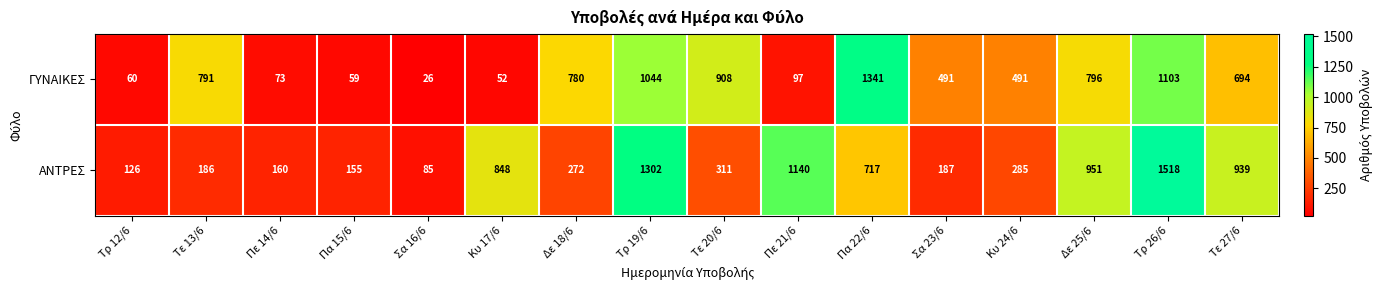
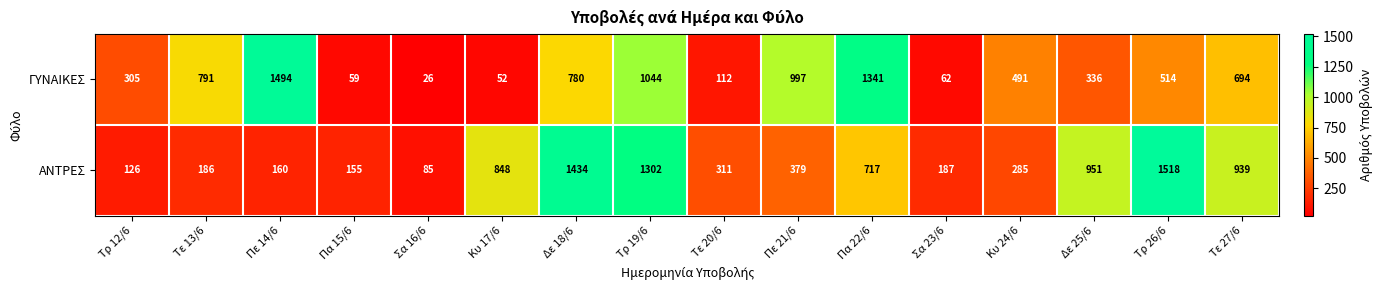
ΓΥΝΑΙΚΕΣ, Τρ 12/6: 60 -> 305
ΓΥΝΑΙΚΕΣ, Πε 14/6: 73 -> 1494
ΓΥΝΑΙΚΕΣ, Τε 20/6: 908 -> 112
ΓΥΝΑΙΚΕΣ, Πε 21/6: 97 -> 997
ΓΥΝΑΙΚΕΣ, Σα 23/6: 491 -> 62
ΓΥΝΑΙΚΕΣ, Δε 25/6: 796 -> 336
ΓΥΝΑΙΚΕΣ, Τρ 26/6: 1103 -> 514
ΑΝΤΡΕΣ, Δε 18/6: 272 -> 1434
ΑΝΤΡΕΣ, Πε 21/6: 1140 -> 379
